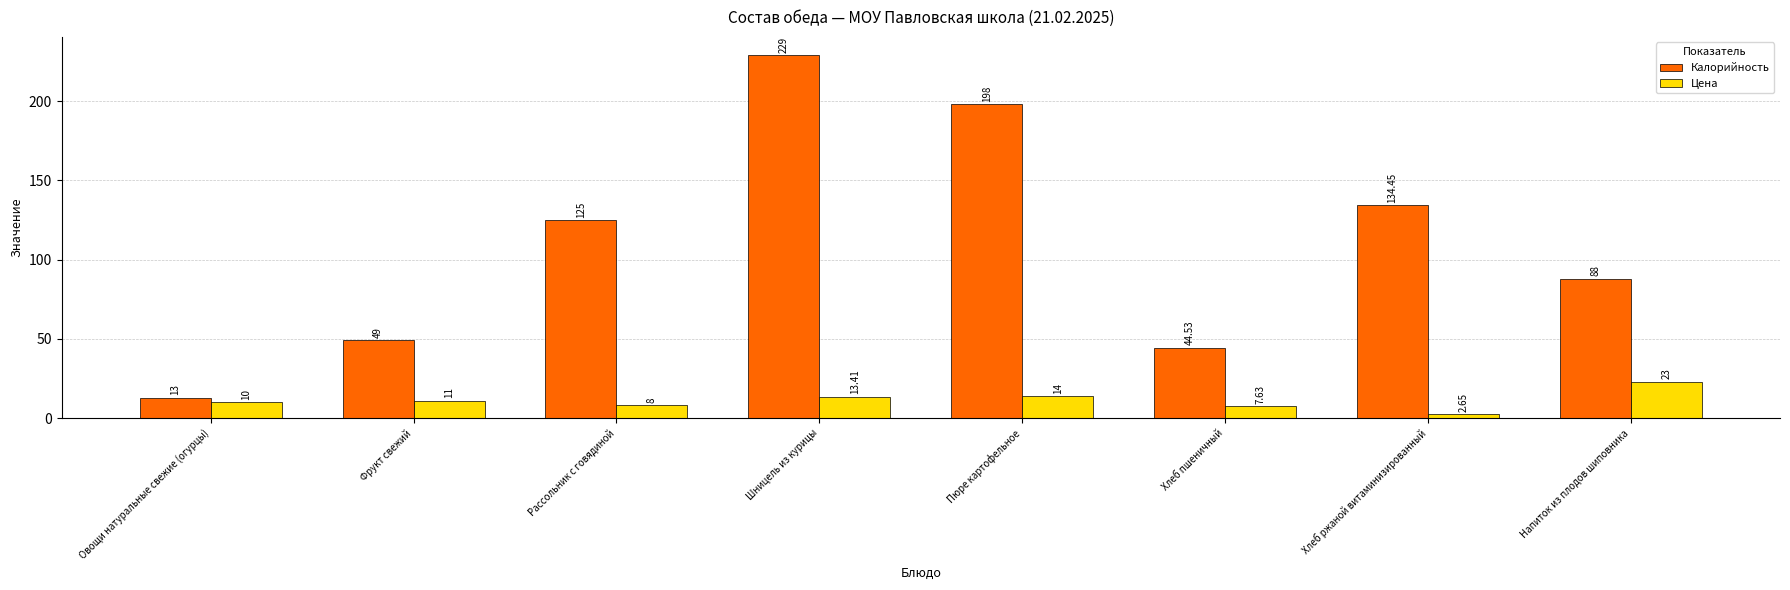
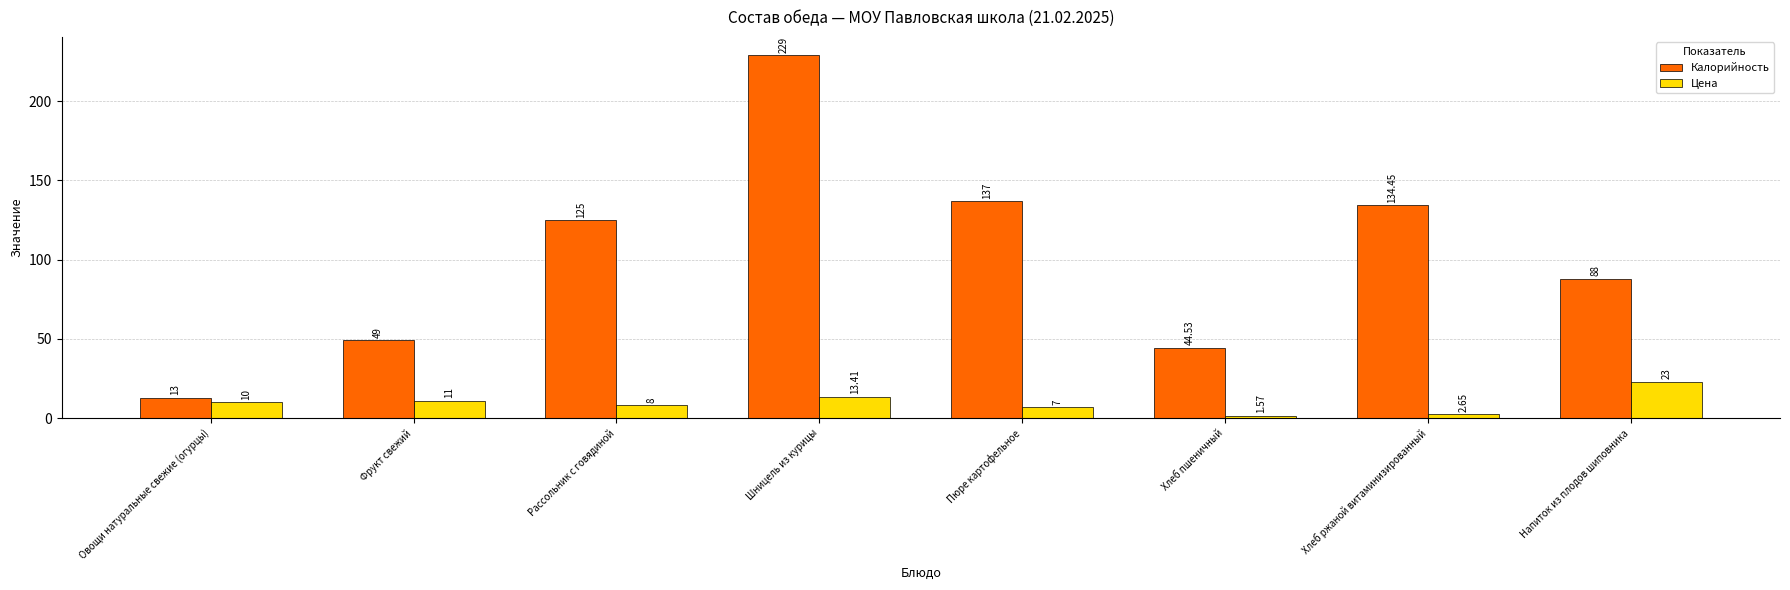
Калорийность, Пюре картофельное: 198 -> 137
Цена, Пюре картофельное: 14 -> 7
Цена, Хлеб пшеничный: 7.63 -> 1.57
